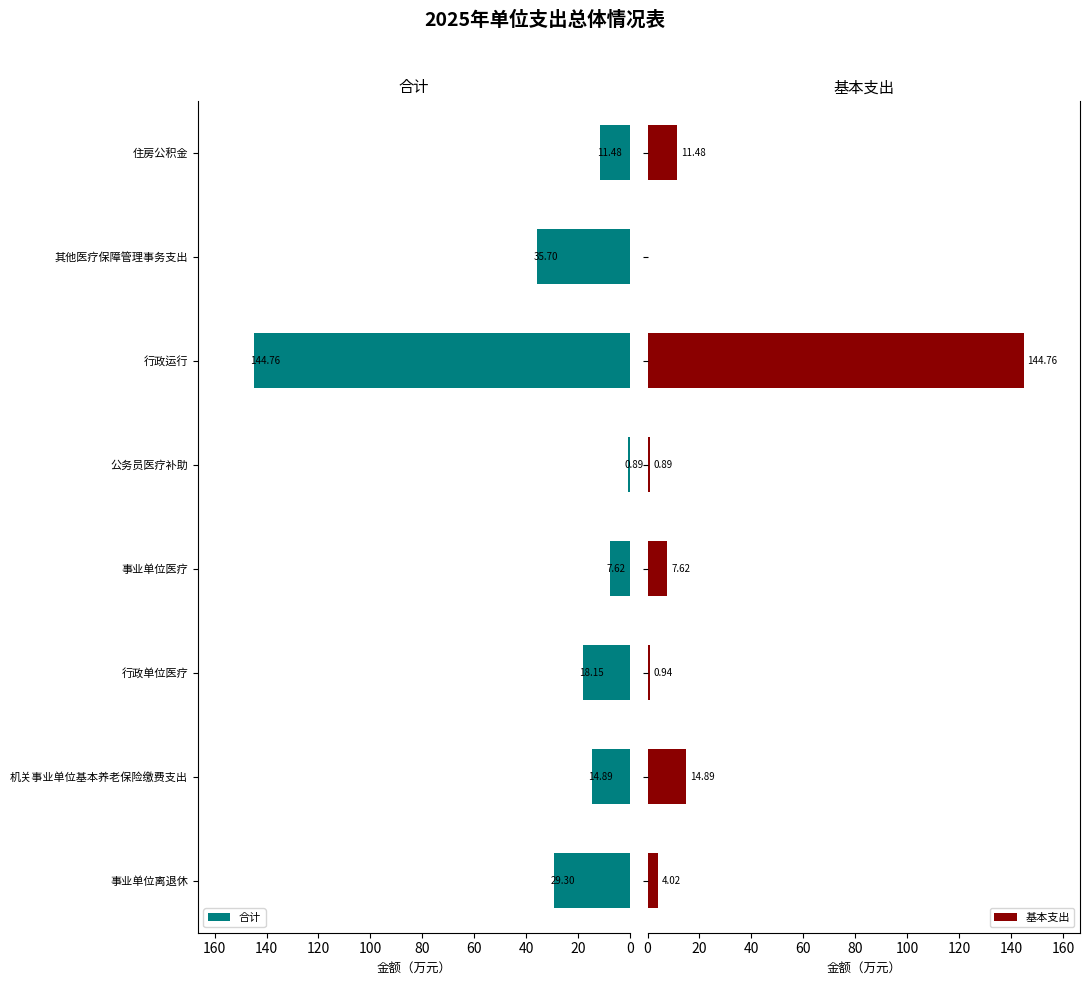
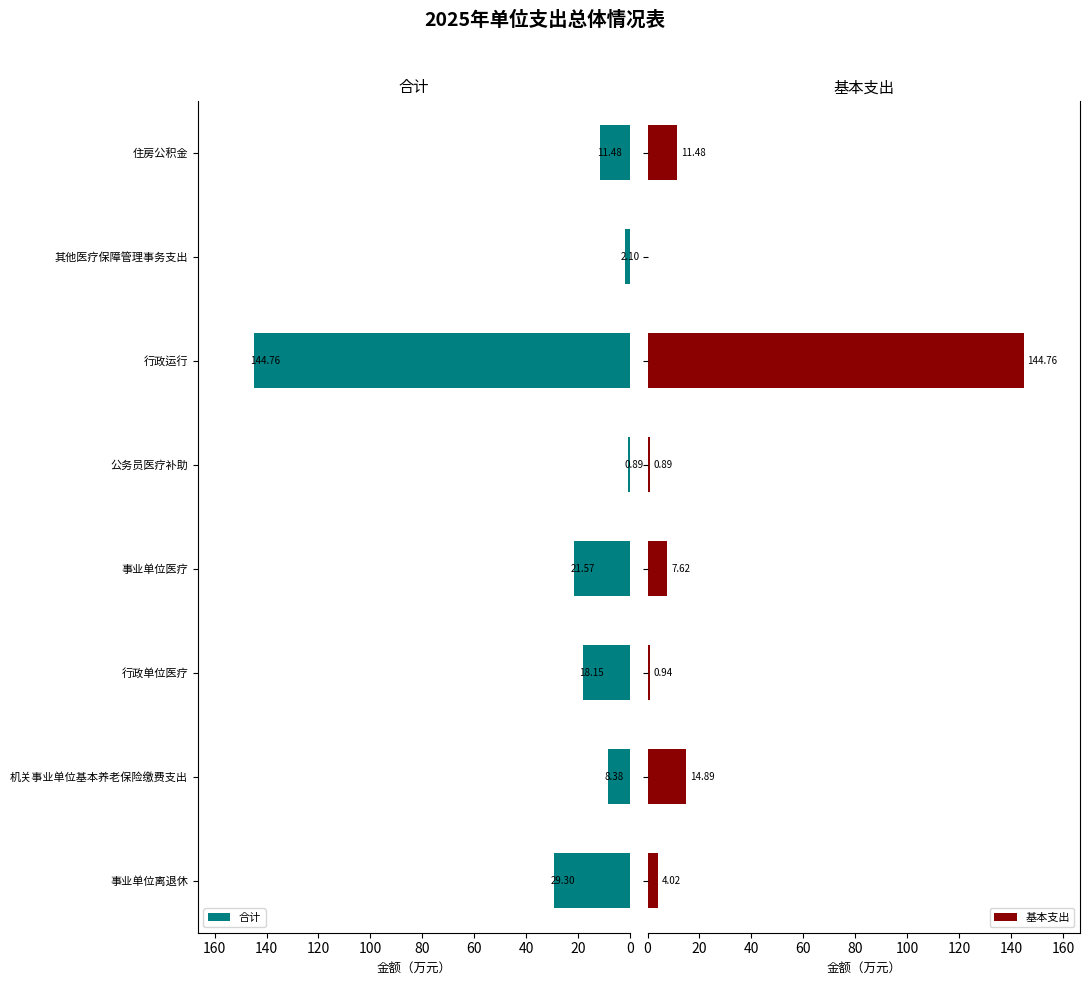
合计, 其他医疗保障管理事务支出: 35.70 -> 2.10
合计, 事业单位医疗: 7.62 -> 21.57
合计, 机关事业单位基本养老保险缴费支出: 14.89 -> 8.38
